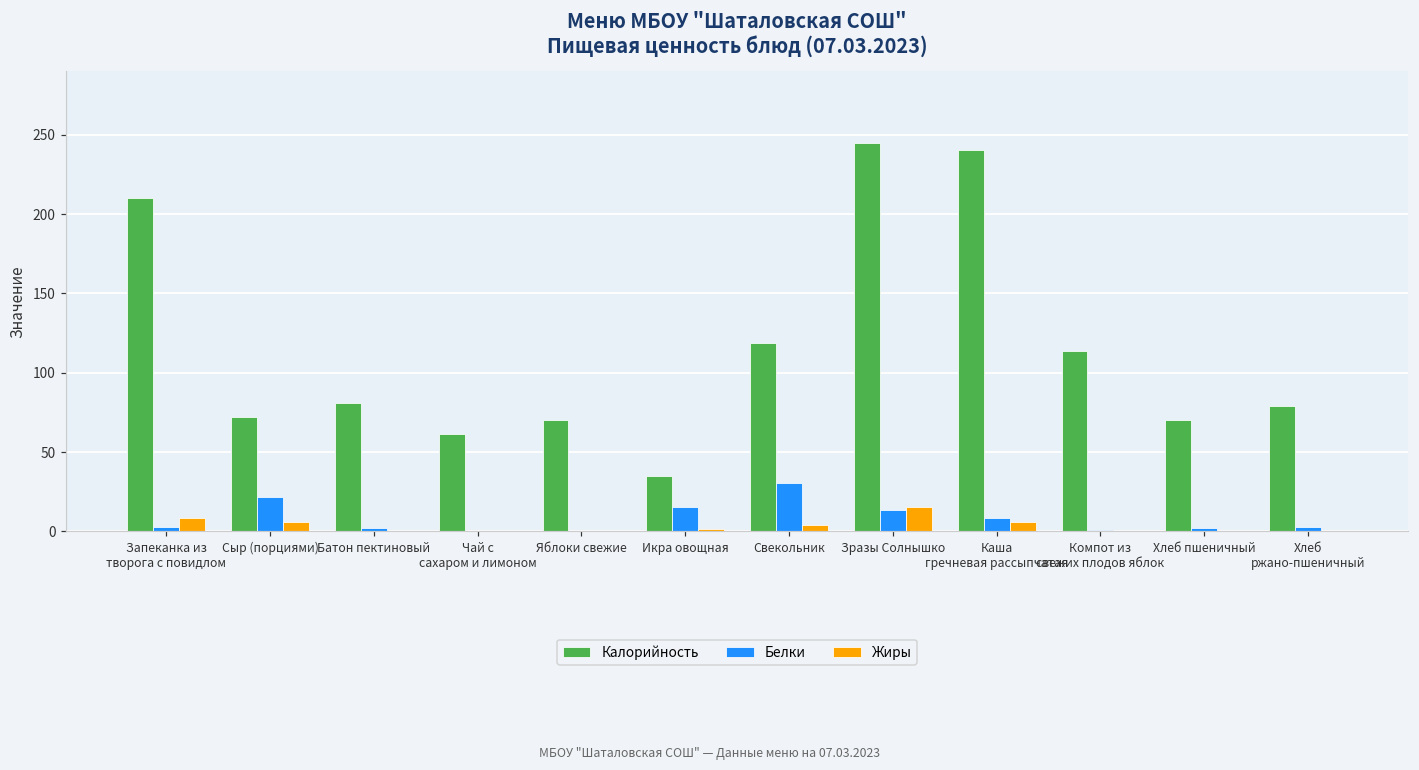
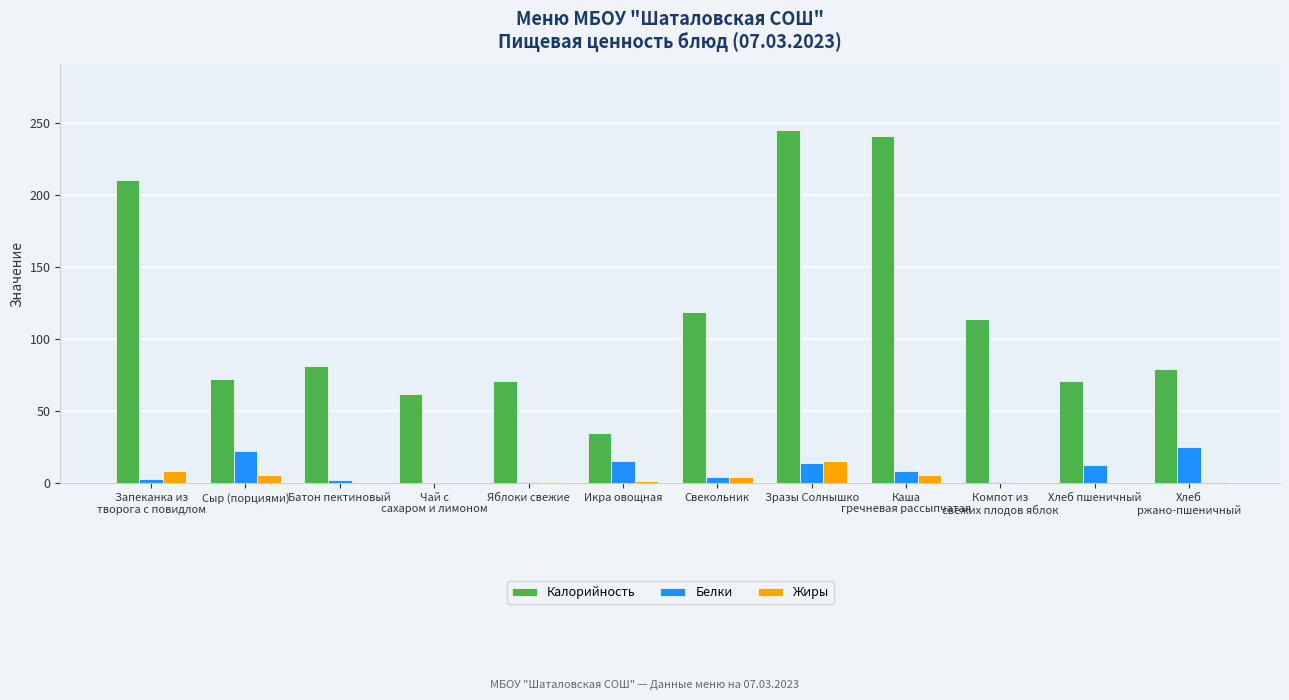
Белки, Свекольник: 31 -> 4
Белки, Хлеб пшеничный: 2 -> 13
Белки, Хлеб ржано-пшеничный: 3 -> 25
